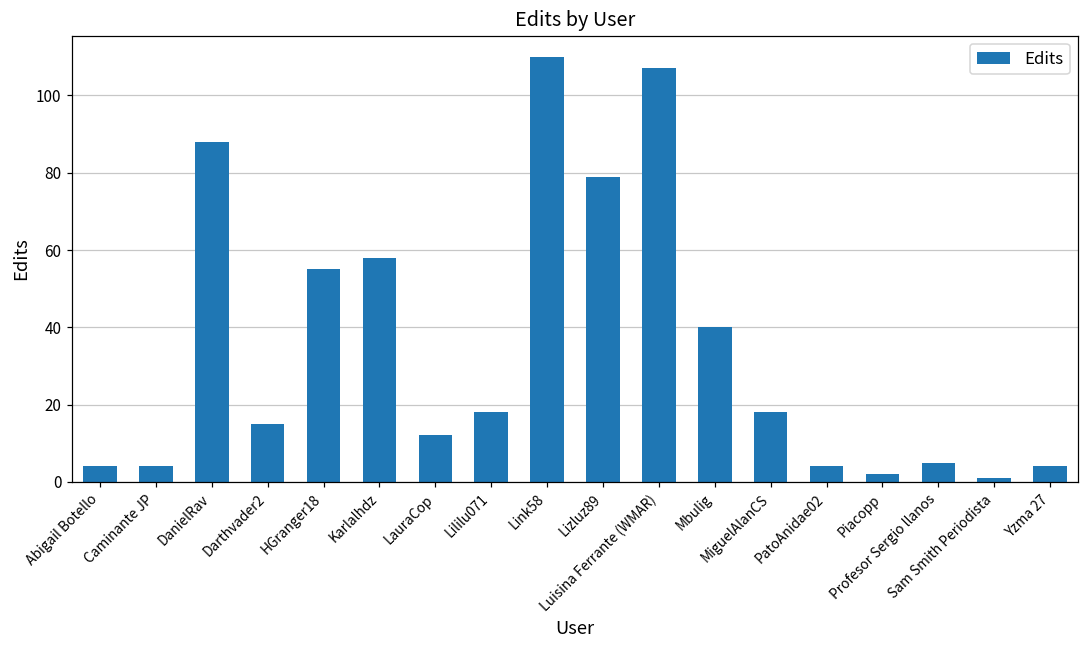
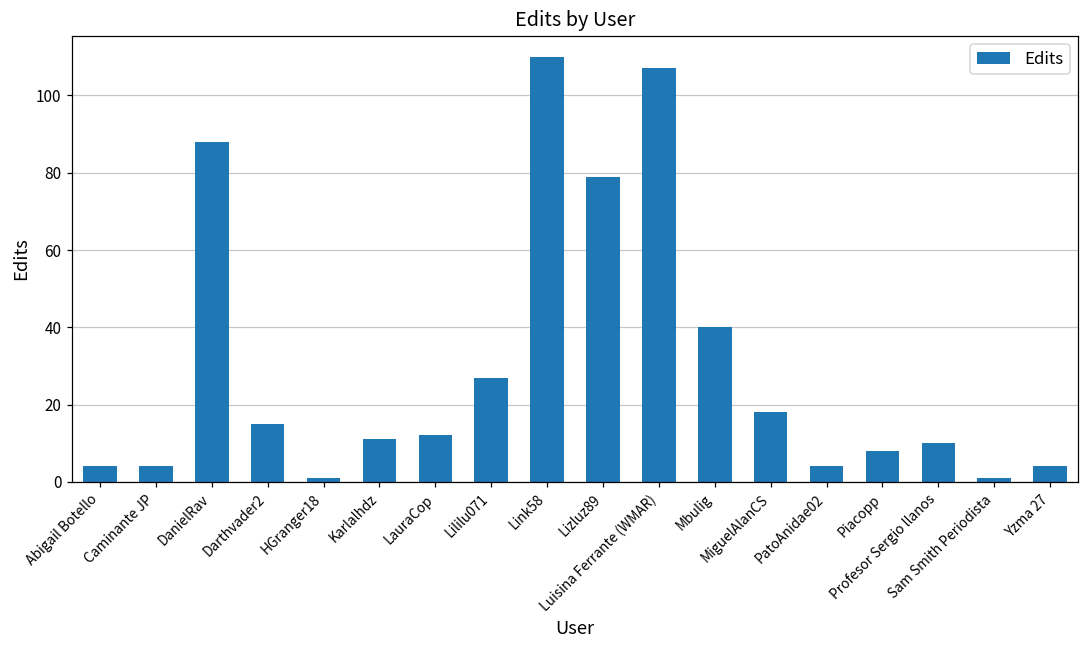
HGranger18: 55 -> 1
Karlalhdz: 58 -> 11
Lililu071: 18 -> 27
Piacopp: 2 -> 8
Profesor Sergio llanos: 5 -> 10
